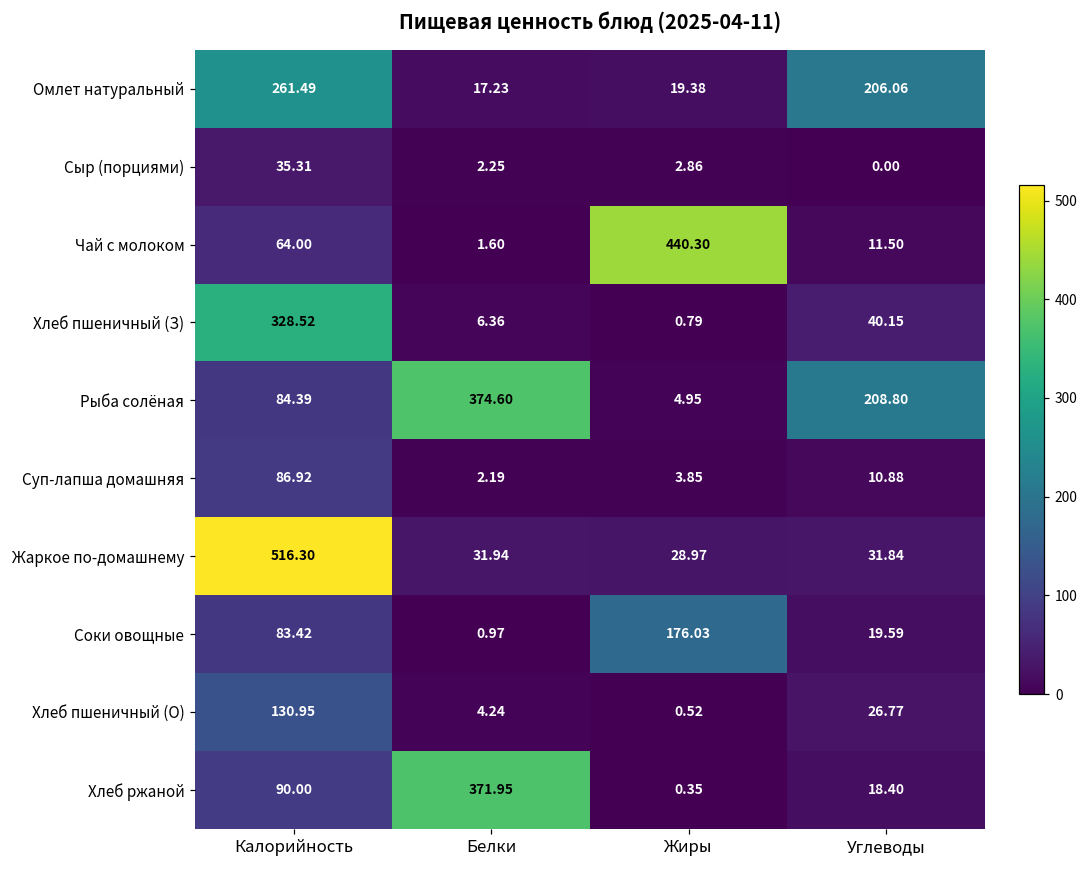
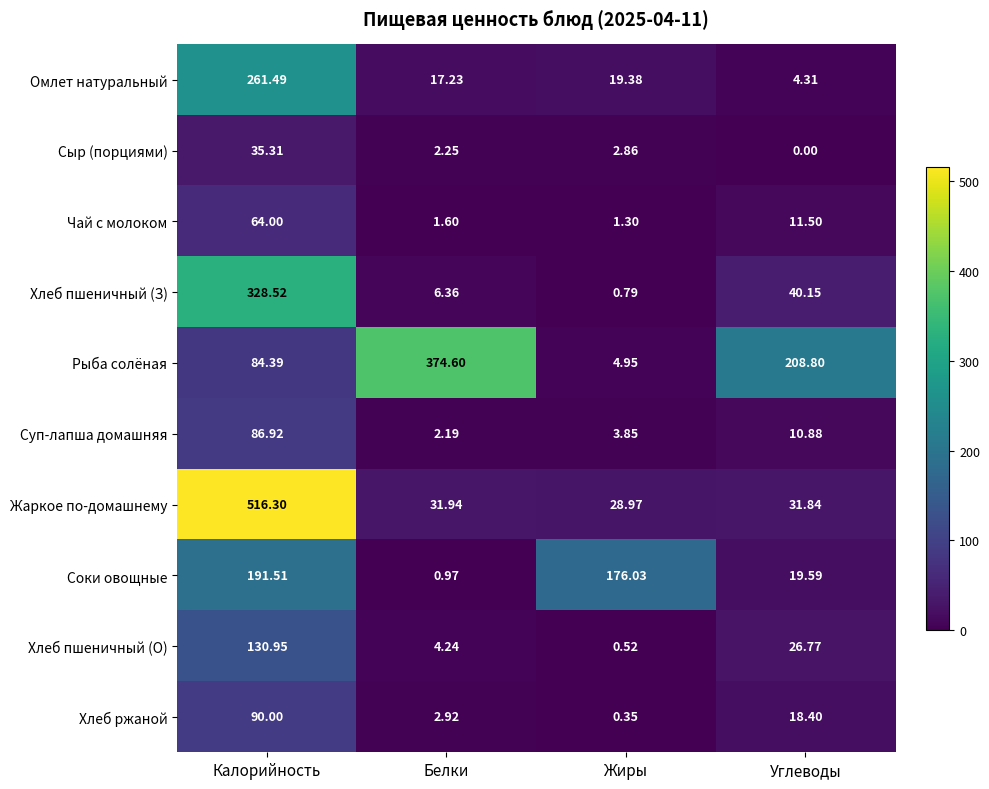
Омлет натуральный, Углеводы: 206.06 -> 4.31
Чай с молоком, Жиры: 440.30 -> 1.30
Соки овощные, Калорийность: 83.42 -> 191.51
Хлеб ржаной, Белки: 371.95 -> 2.92
